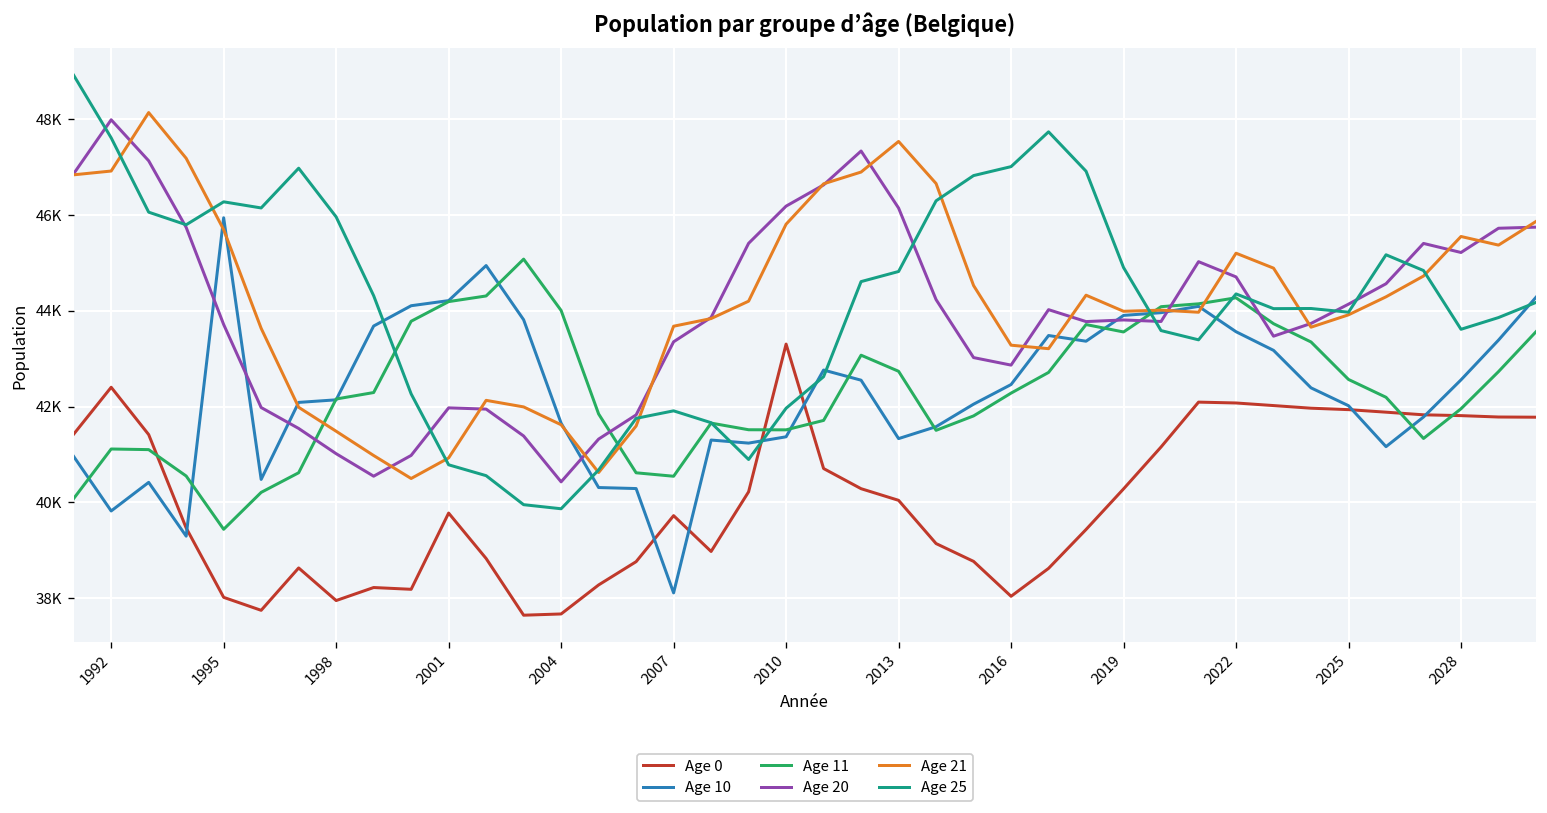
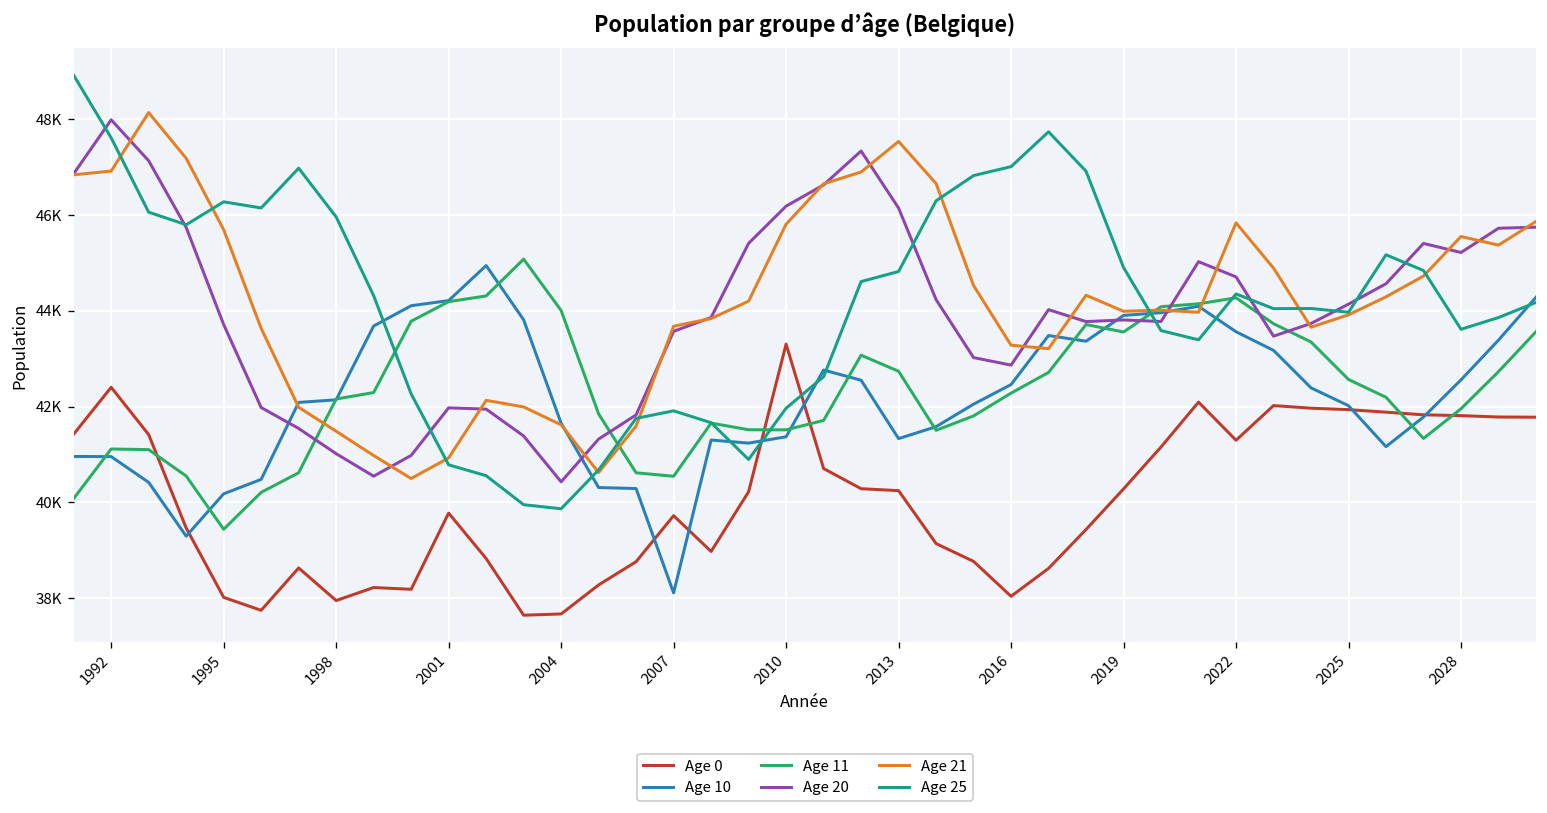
Age 10, 1992: 39800 -> 41000
Age 10, 1995: 45900 -> 40200
Age 20, 2007: 43400 -> 43600
Age 0, 2013: 40000 -> 40200
Age 0, 2022: 42100 -> 41300
Age 21, 2022: 45200 -> 45800
